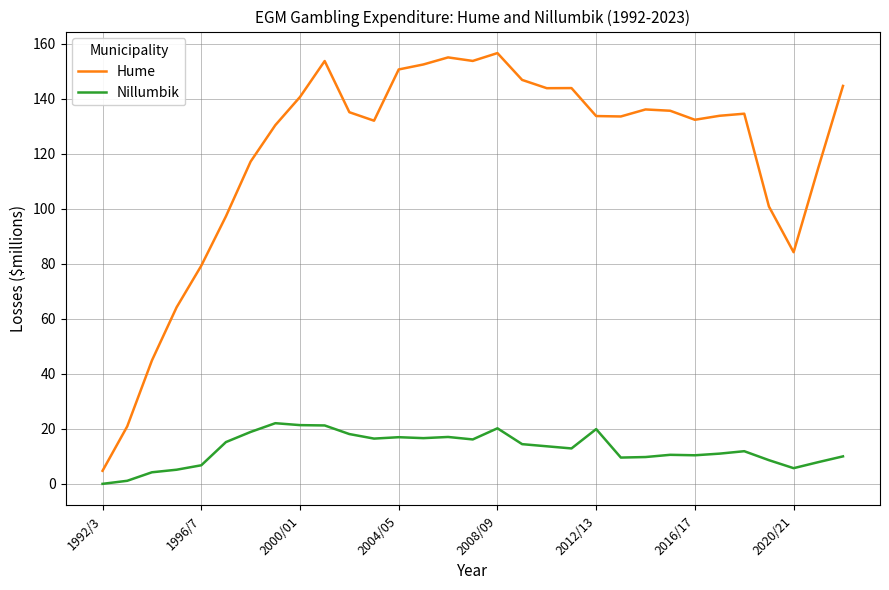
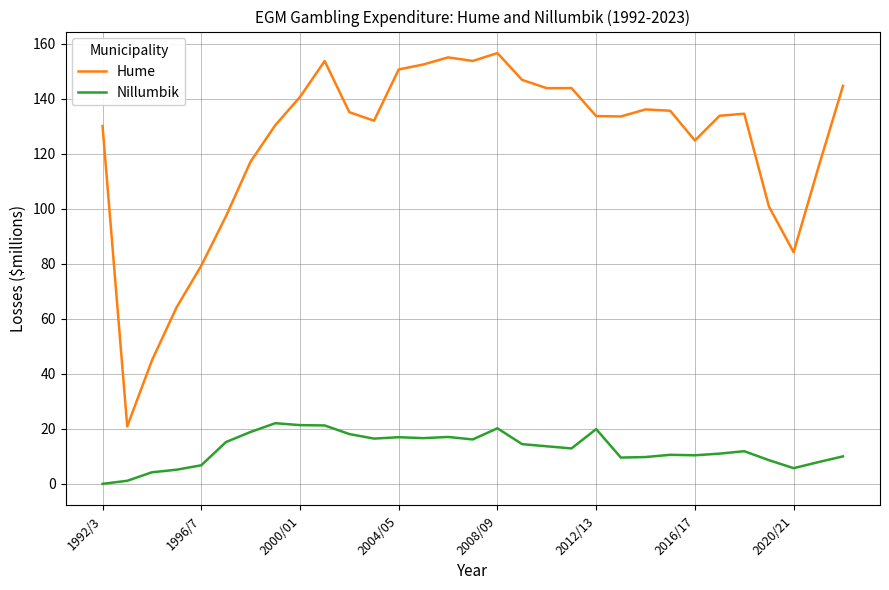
Hume, 1992/3: 5 -> 130
Hume, 2016/17: 132 -> 125
